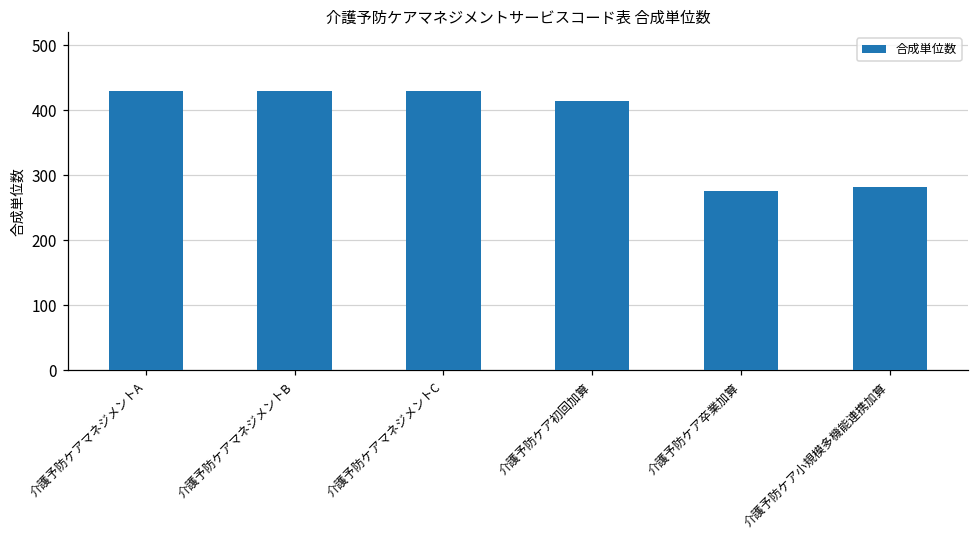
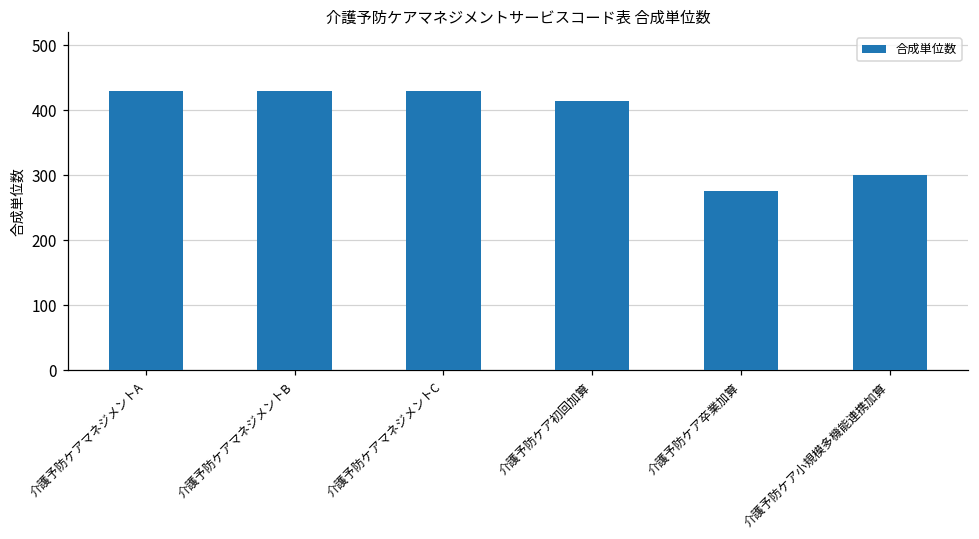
介護予防ケア小規模多機能連携加算: 280 -> 300
